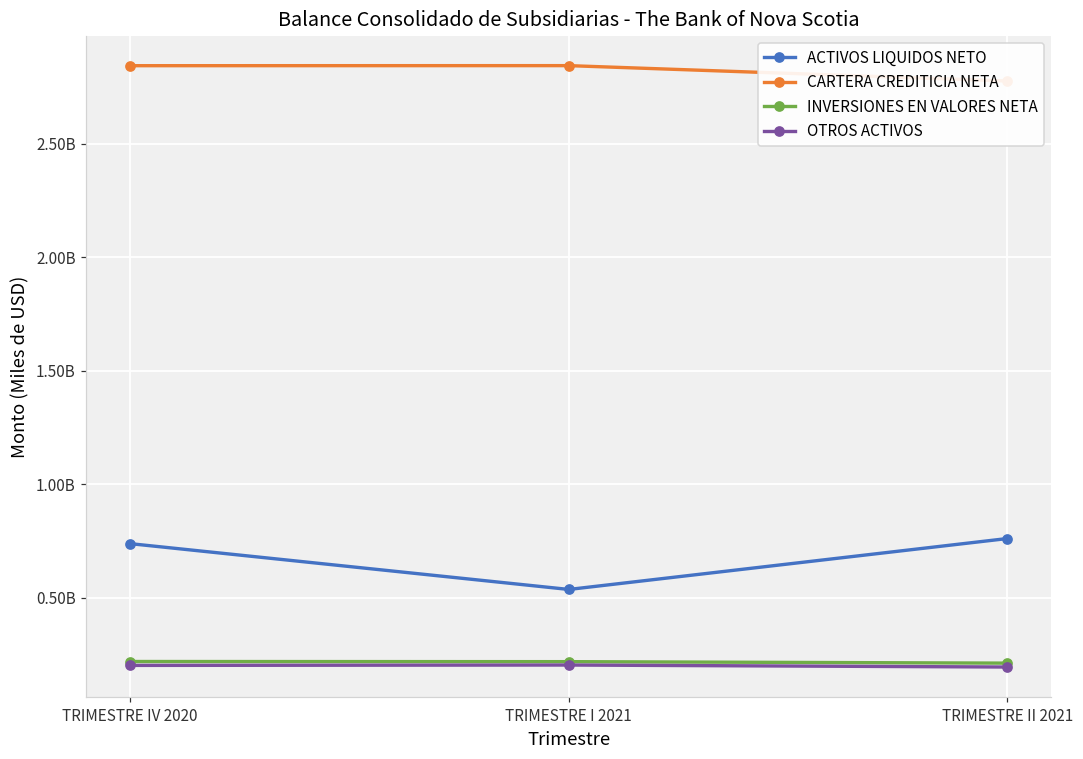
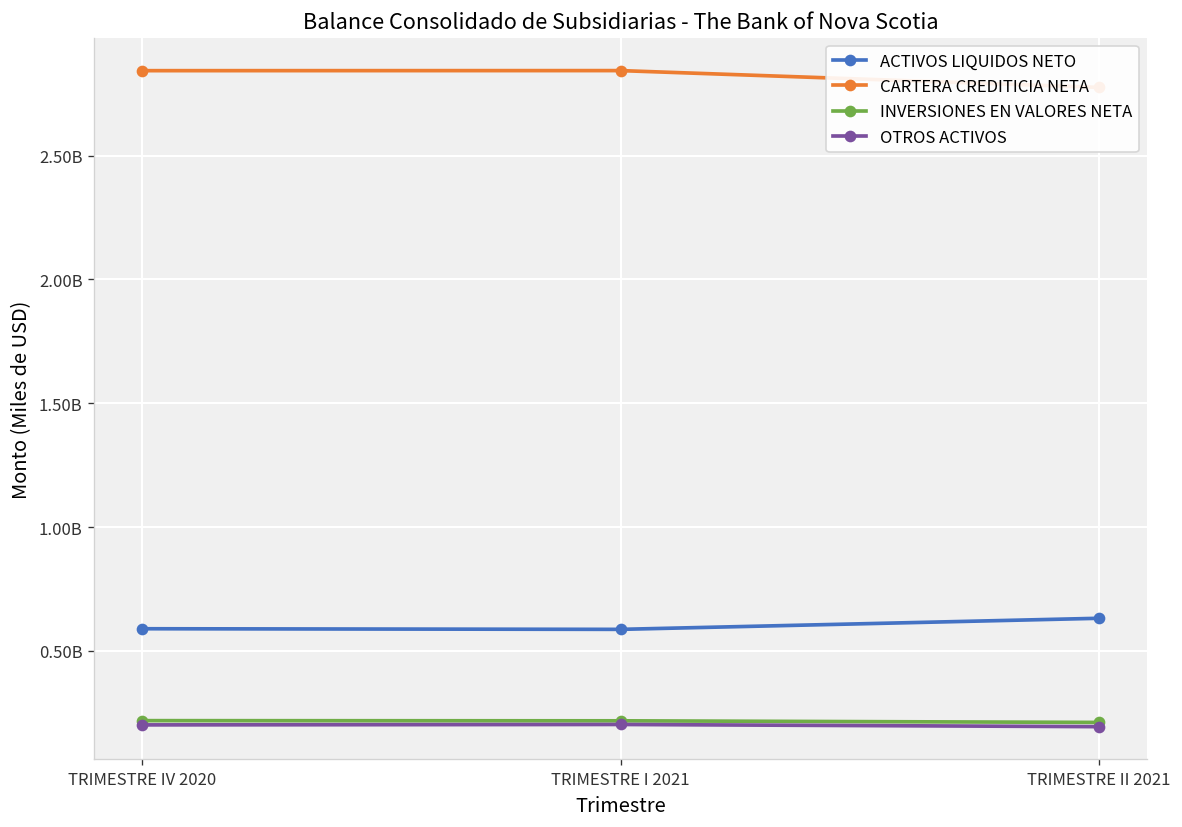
ACTIVOS LIQUIDOS NETO, TRIMESTRE IV 2020: 740000000 -> 590000000
ACTIVOS LIQUIDOS NETO, TRIMESTRE I 2021: 540000000 -> 590000000
ACTIVOS LIQUIDOS NETO, TRIMESTRE II 2021: 760000000 -> 630000000
